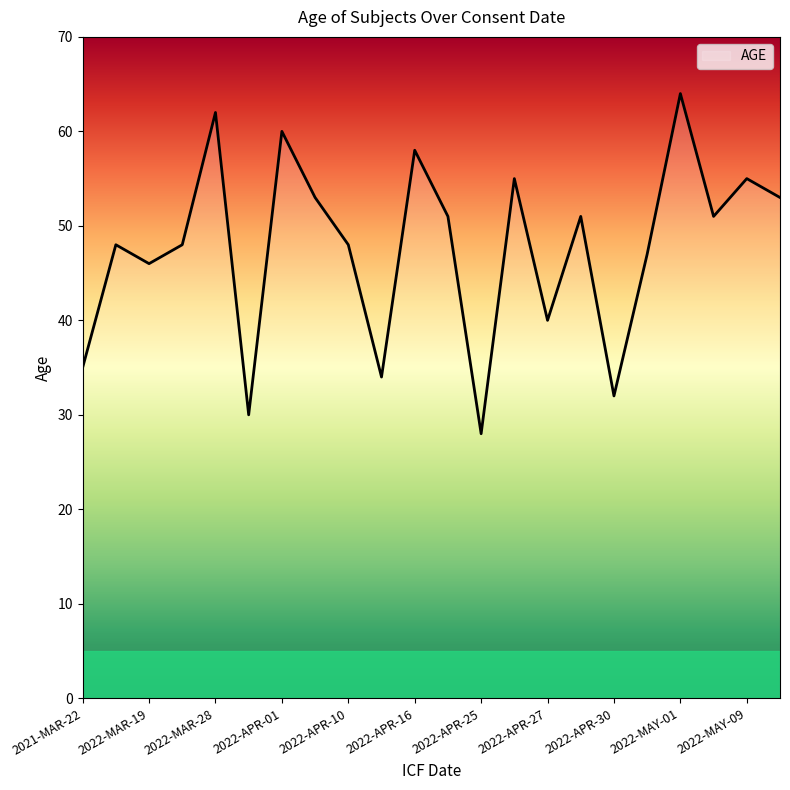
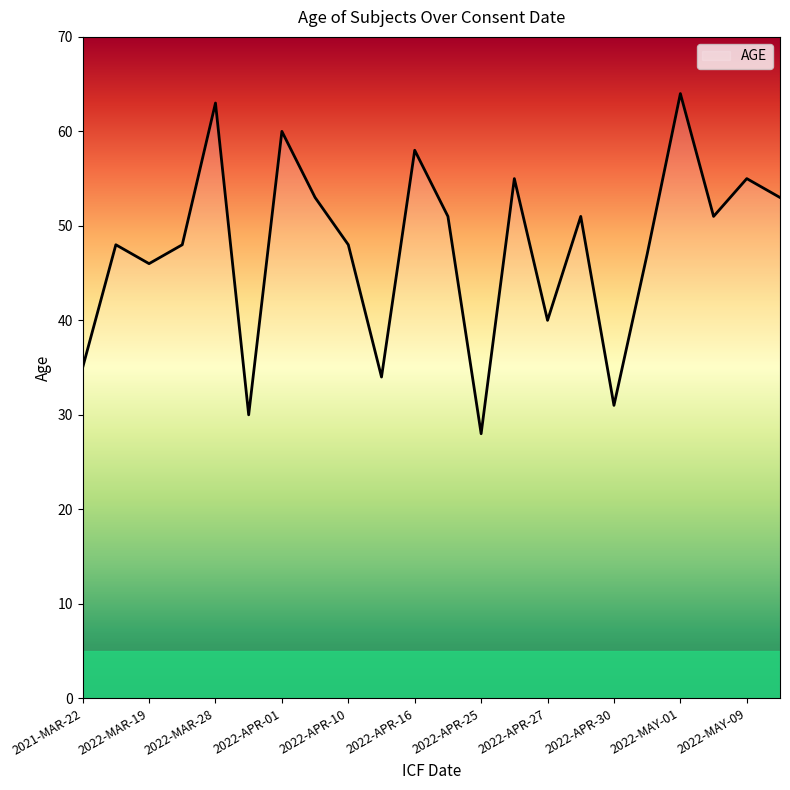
2022-MAR-28: 62 -> 63
2022-APR-30: 32 -> 31
